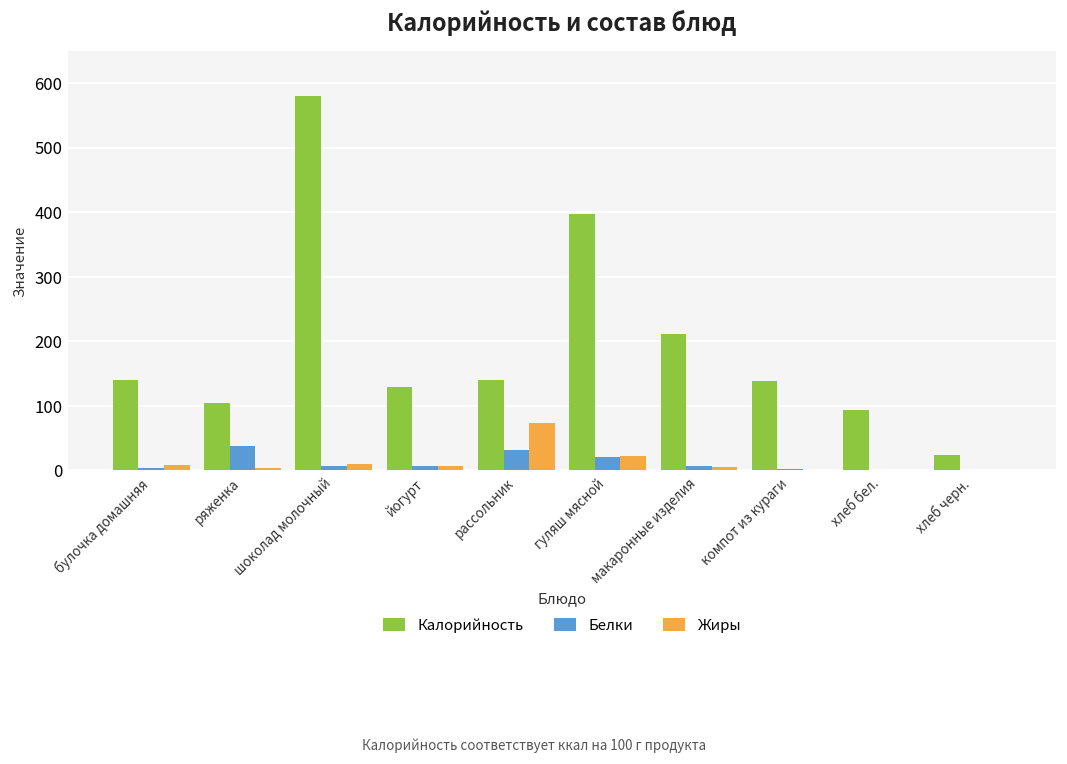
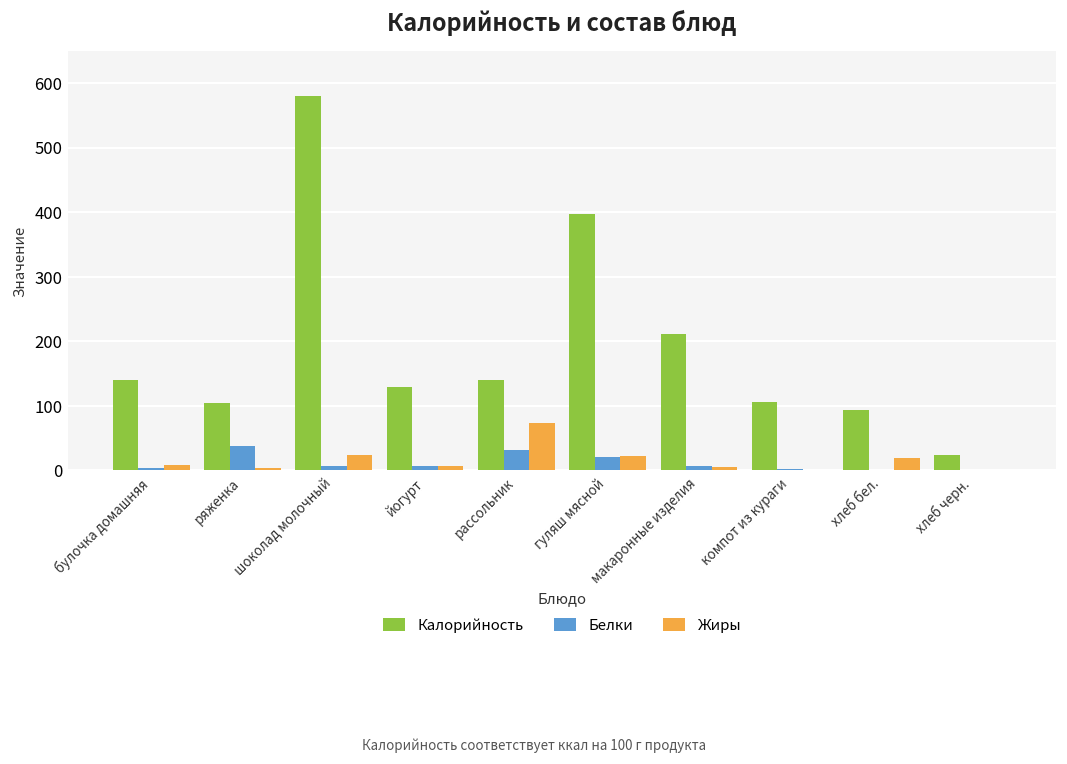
Жиры, шоколад молочный: 10 -> 20
Калорийность, компот из кураги: 140 -> 110
Жиры, хлеб бел.: 0 -> 20
